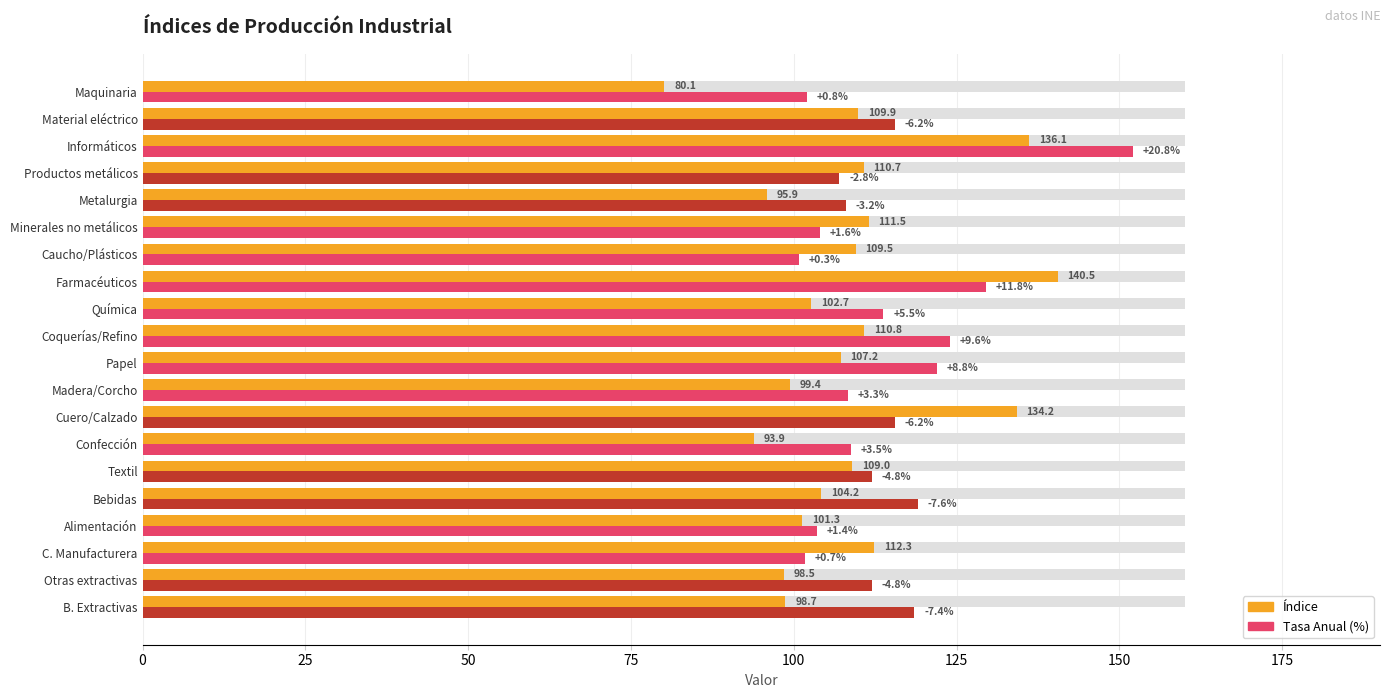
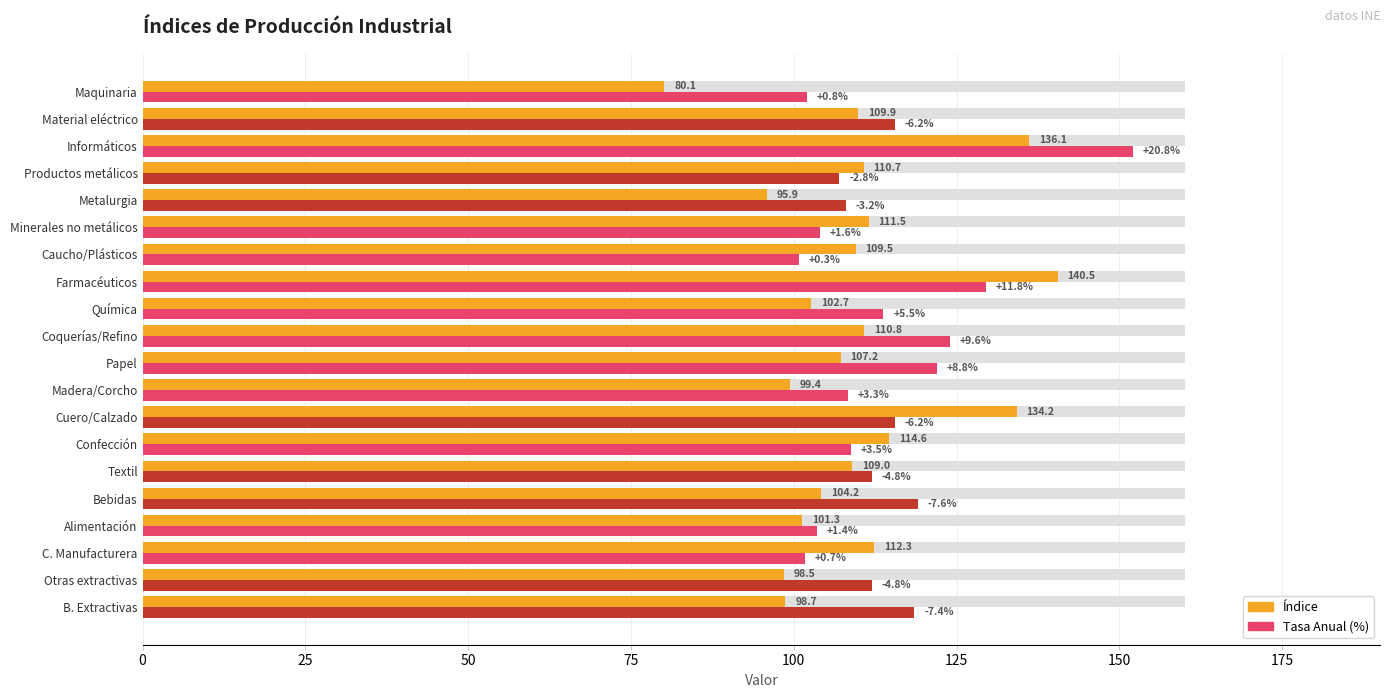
Índice, Confección: 93.9 -> 114.6
